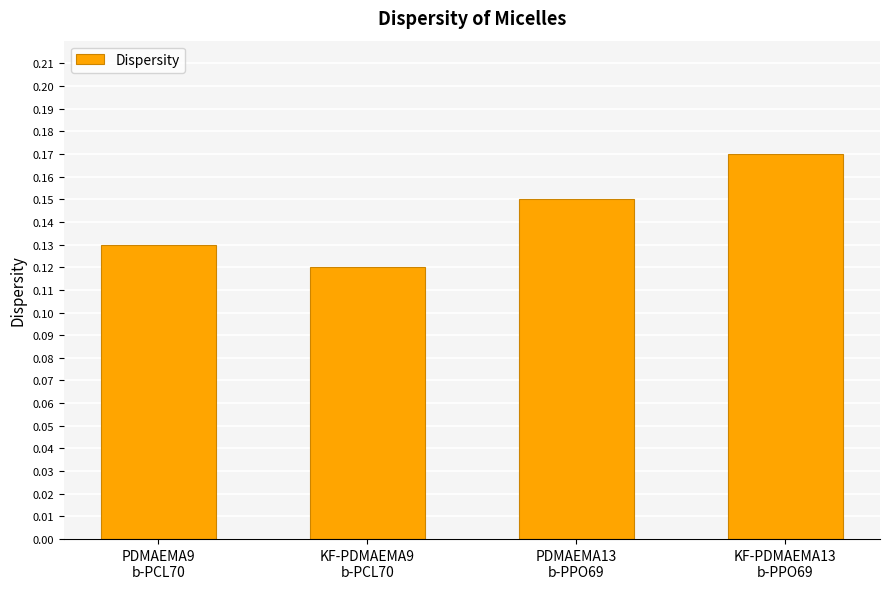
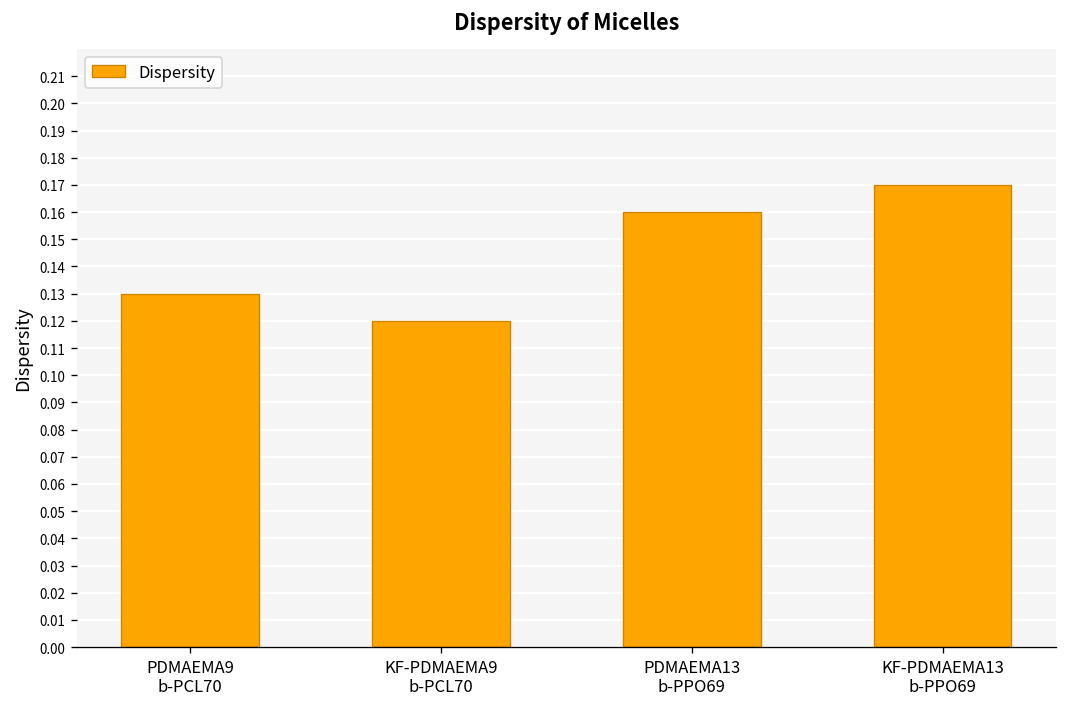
PDMAEMA13 b-PPO69: 0.15 -> 0.16
